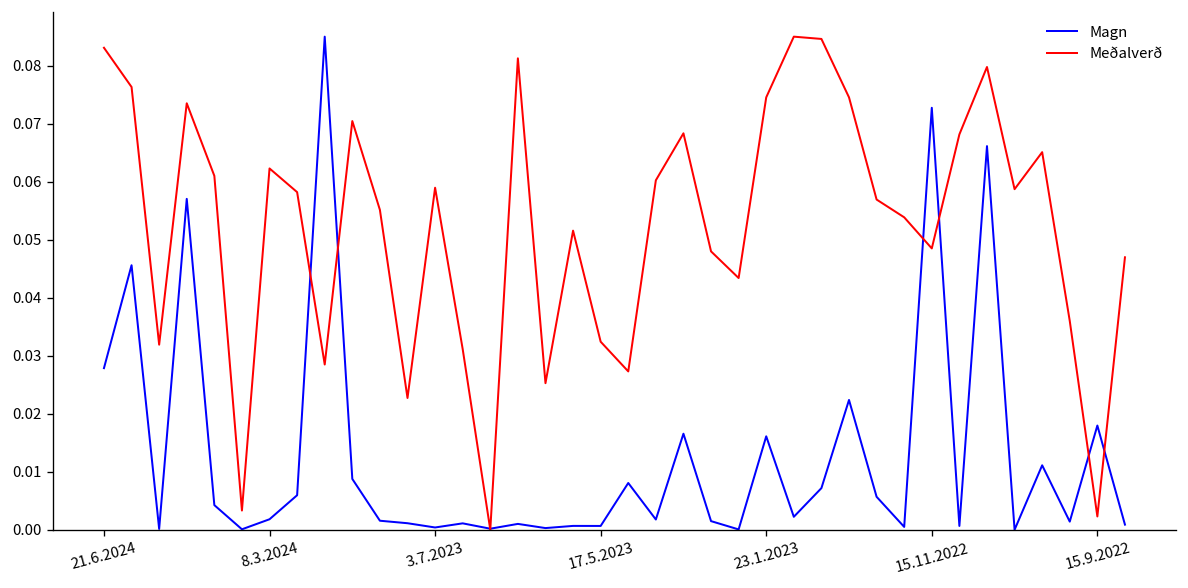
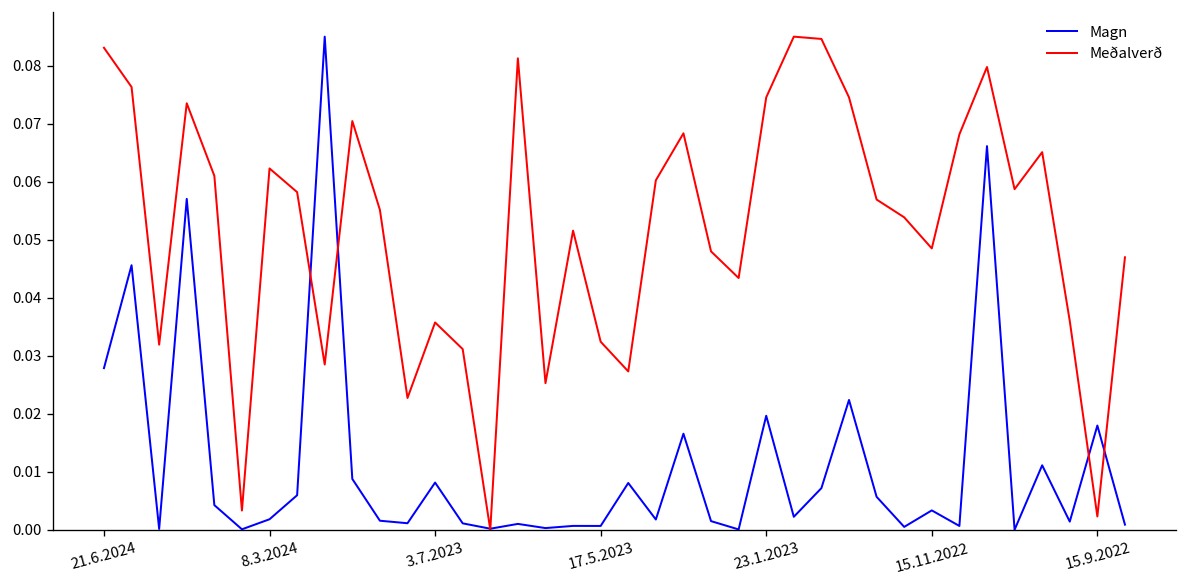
Magn, 3.7.2023: 0.000 -> 0.008
Meðalverð, 3.7.2023: 0.059 -> 0.036
Magn, 23.1.2023: 0.016 -> 0.020
Magn, 15.11.2022: 0.073 -> 0.003
